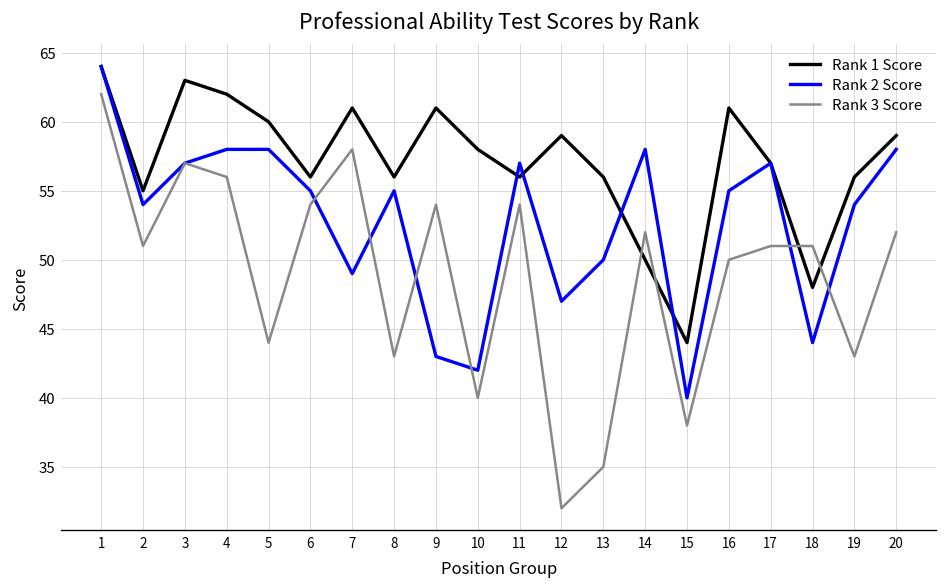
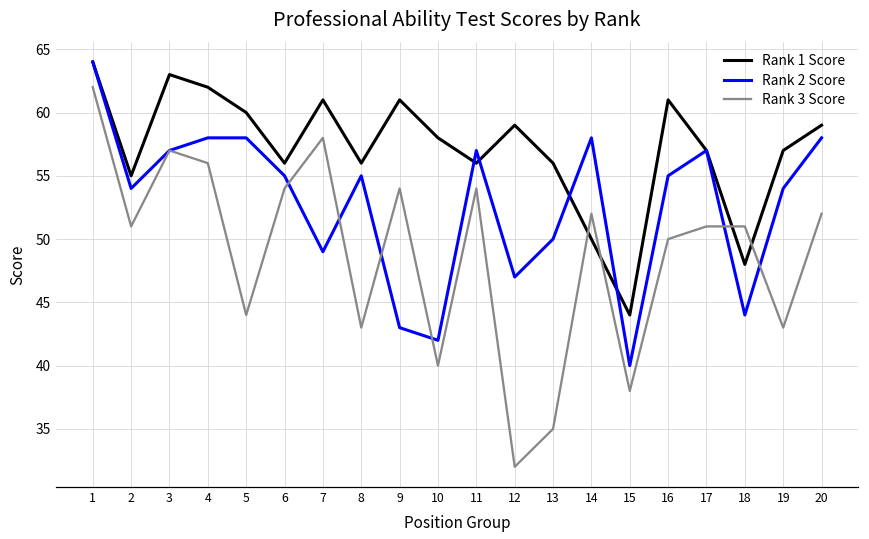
Rank 1 Score, 19: 56 -> 57
